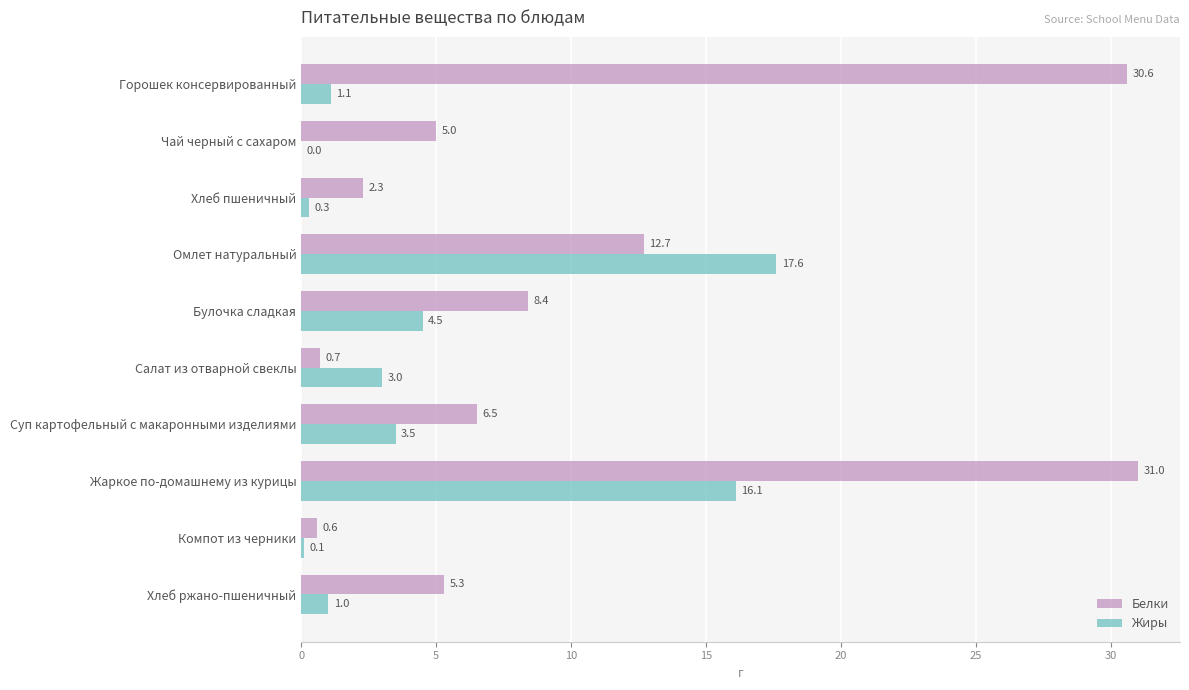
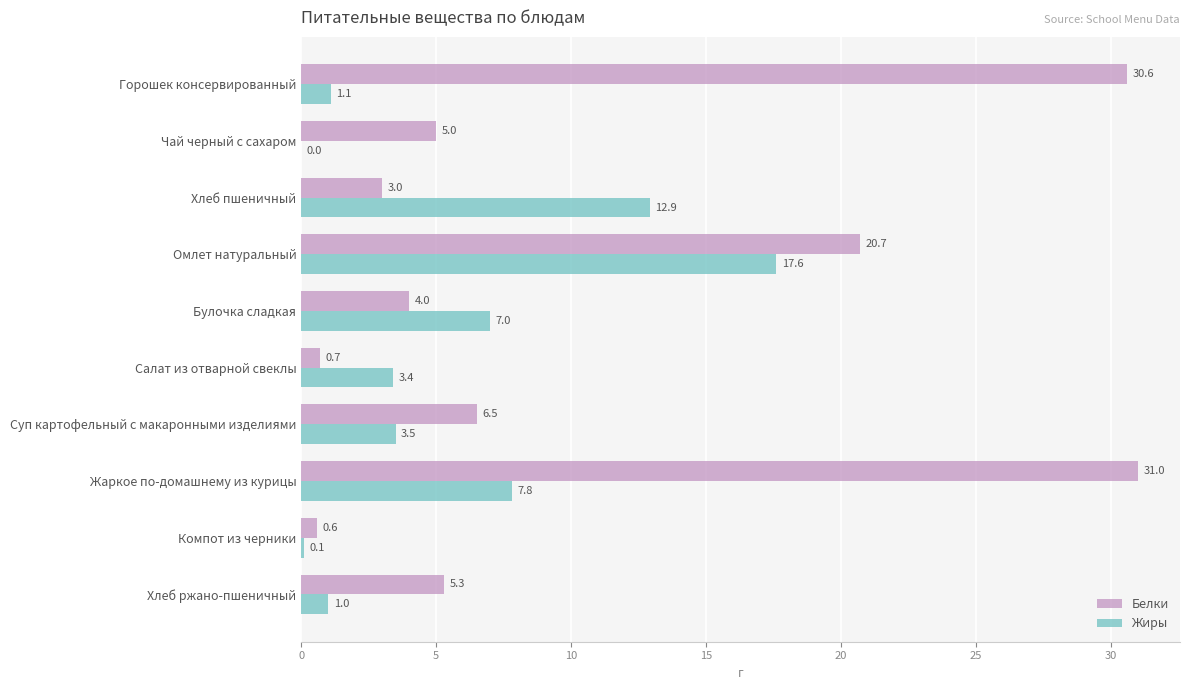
Белки, Хлеб пшеничный: 2.3 -> 3.0
Жиры, Хлеб пшеничный: 0.3 -> 12.9
Белки, Омлет натуральный: 12.7 -> 20.7
Белки, Булочка сладкая: 8.4 -> 4.0
Жиры, Булочка сладкая: 4.5 -> 7.0
Жиры, Салат из отварной свеклы: 3.0 -> 3.4
Жиры, Жаркое по-домашнему из курицы: 16.1 -> 7.8
